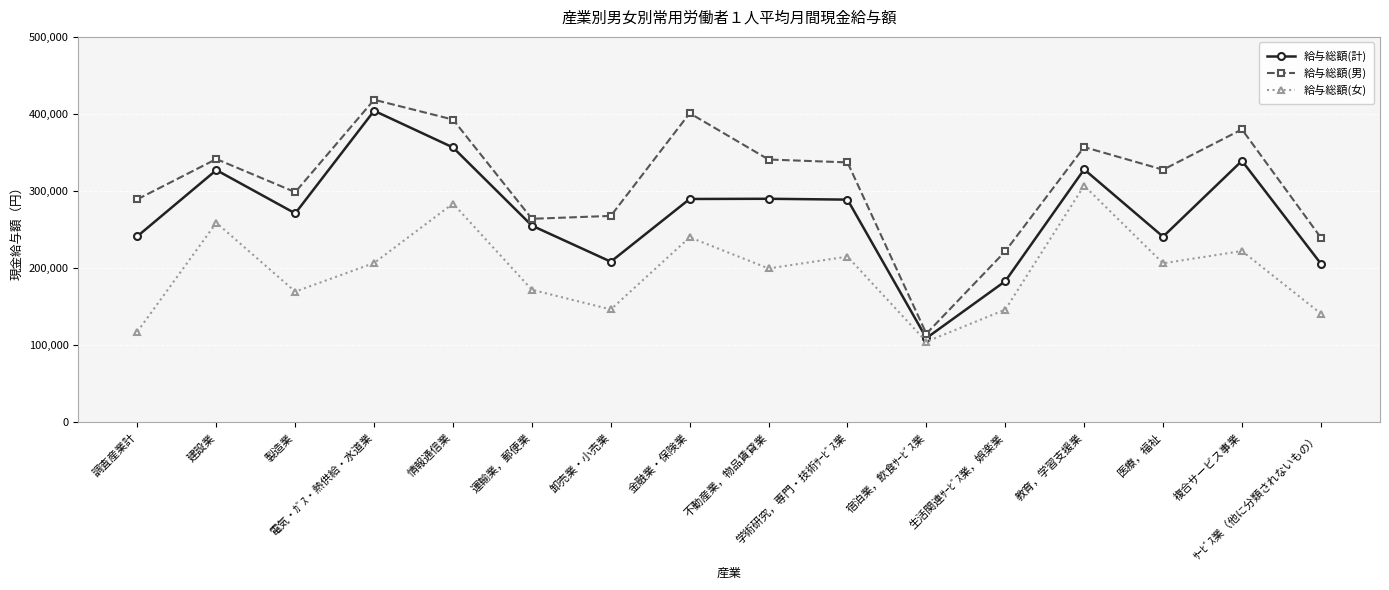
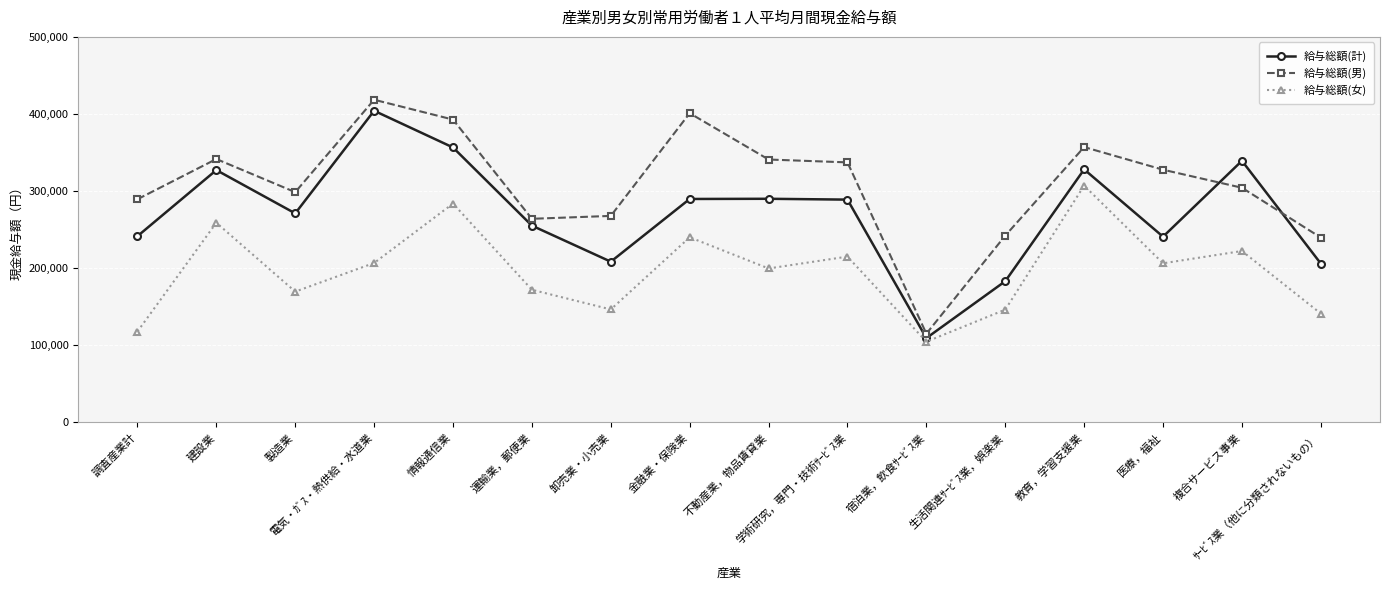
給与総額(男), 生活関連ｻｰﾋﾞｽ業，娯楽業: 220,000 -> 240,000
給与総額(男), 複合サービス事業: 380,000 -> 300,000
